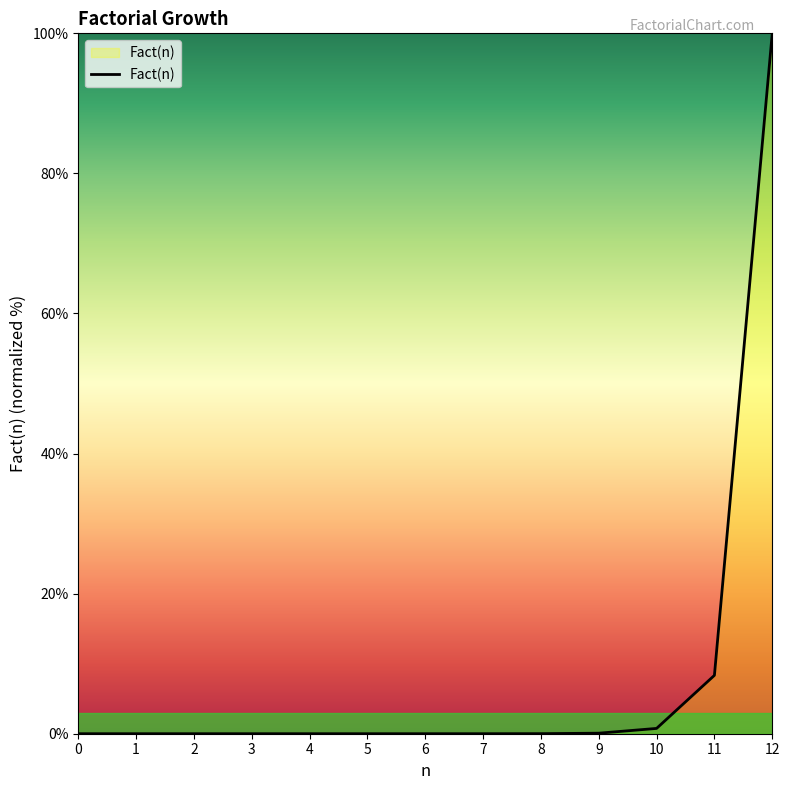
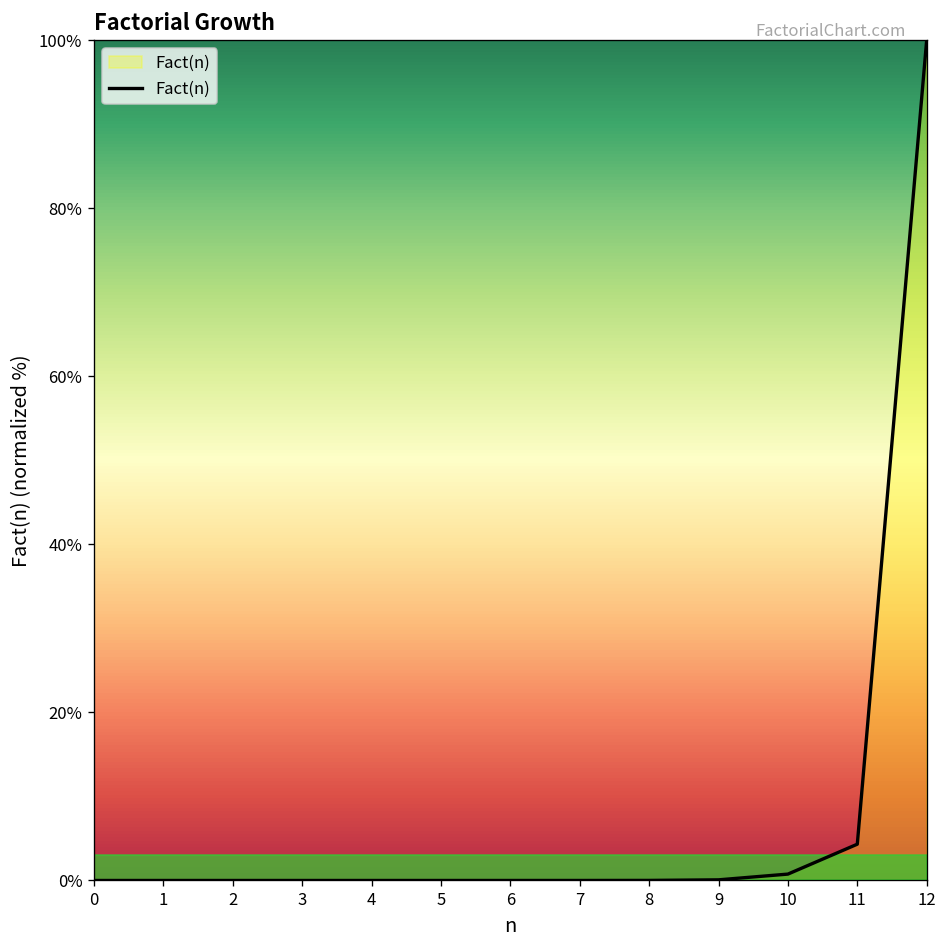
11: 8% -> 4%
